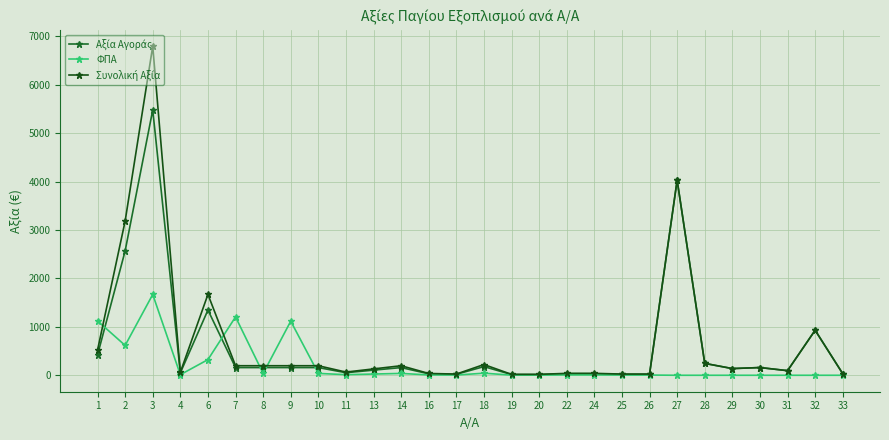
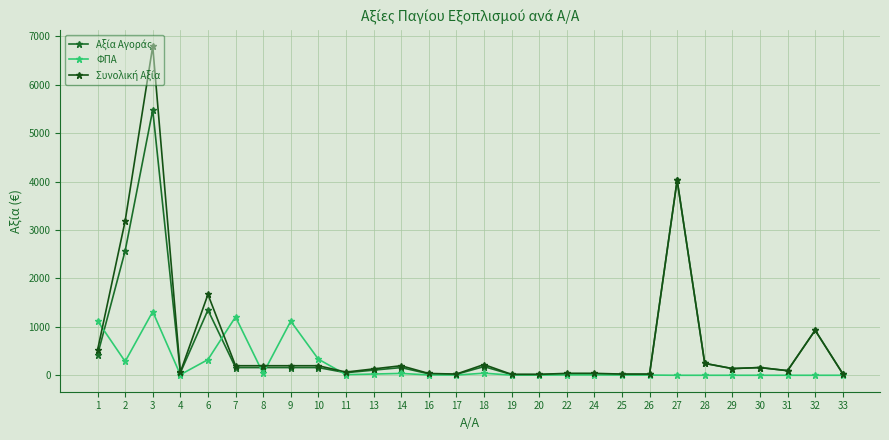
ΦΠΑ, 2: 600 -> 300
ΦΠΑ, 3: 1700 -> 1300
ΦΠΑ, 10: 0 -> 300
